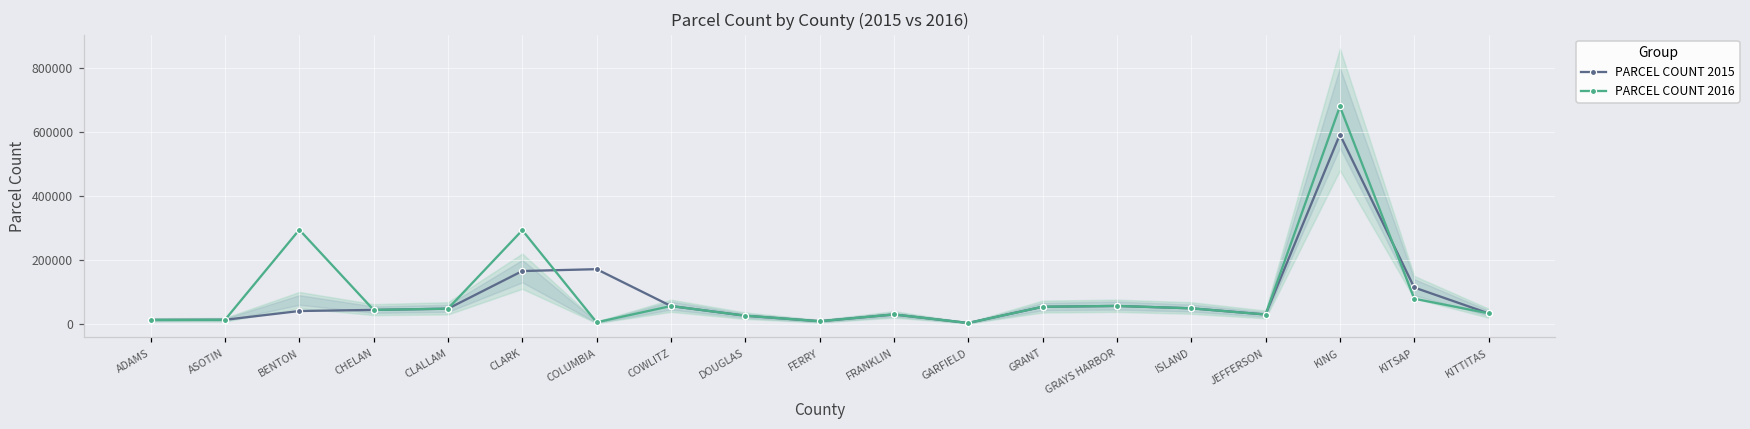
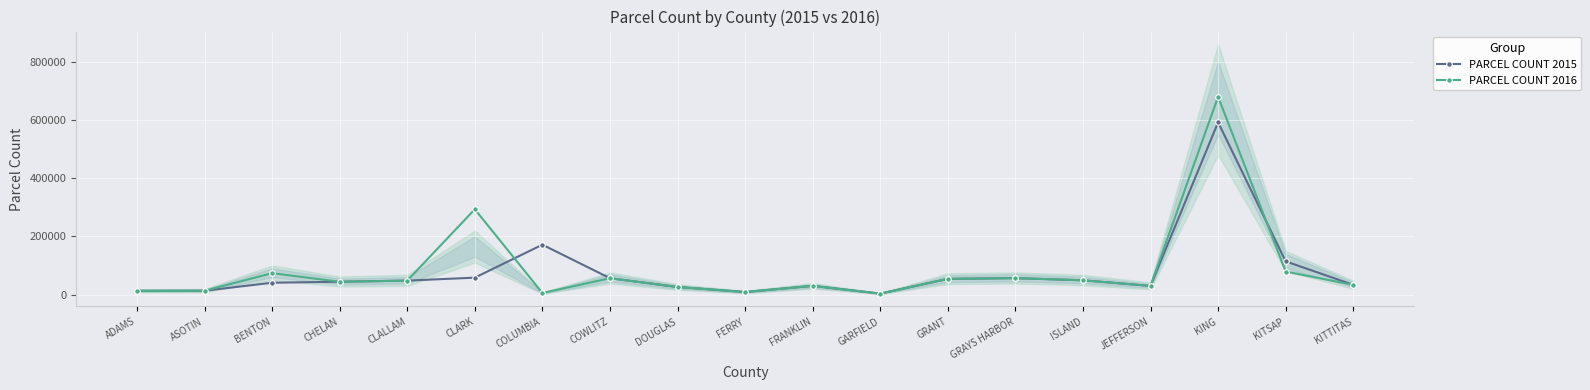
PARCEL COUNT 2016, BENTON: 290000 -> 70000
PARCEL COUNT 2015, CLARK: 170000 -> 60000
